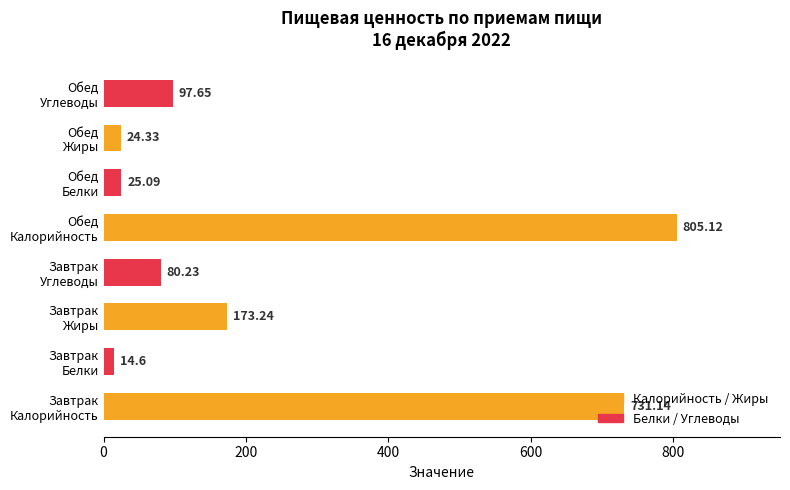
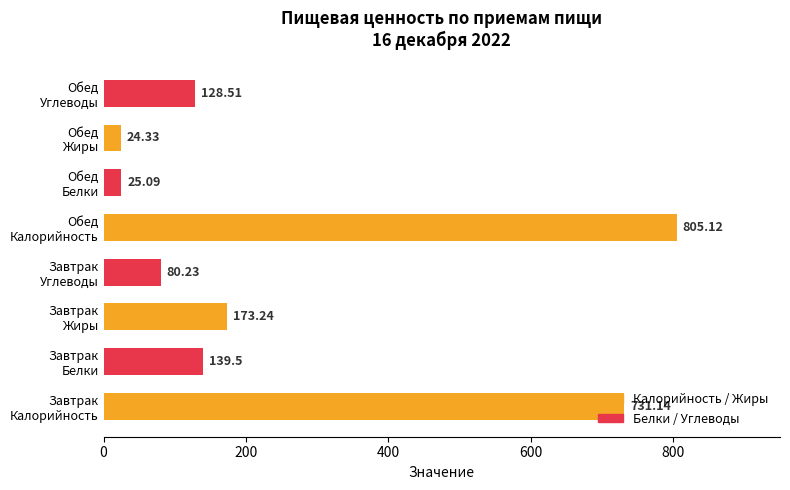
Обед Углеводы: 97.65 -> 128.51
Завтрак Белки: 14.6 -> 139.5
